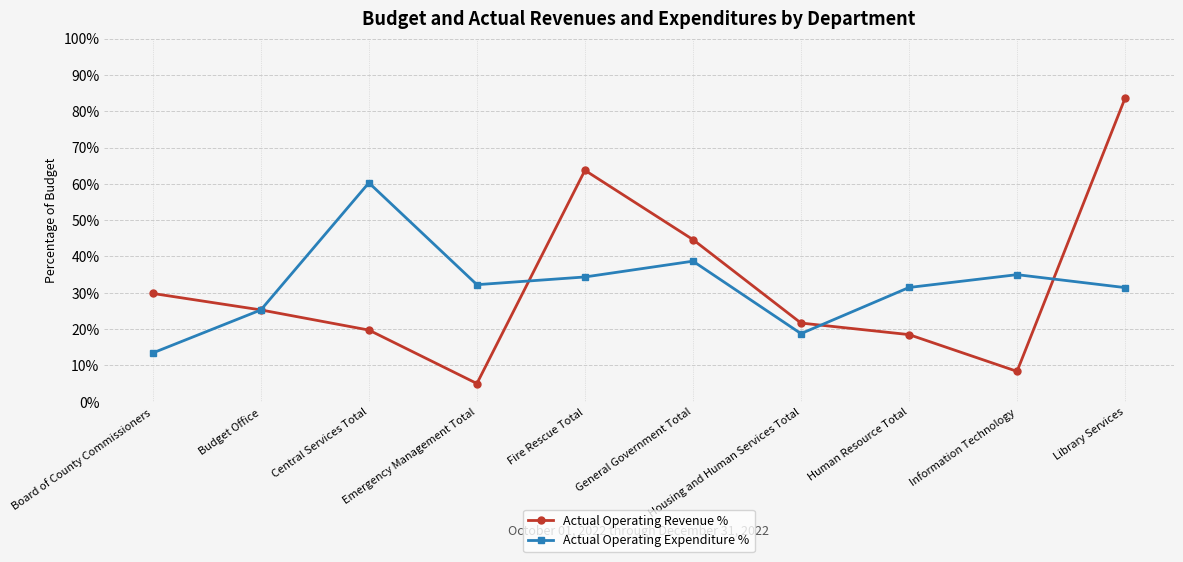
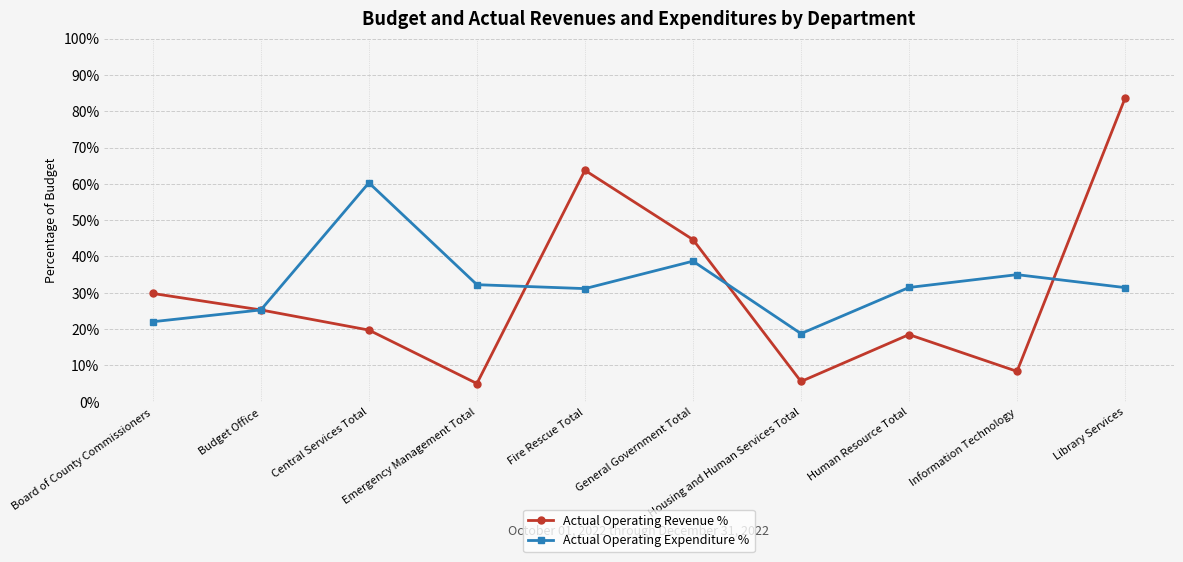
Actual Operating Expenditure %, Board of County Commissioners: 13% -> 22%
Actual Operating Expenditure %, Fire Rescue Total: 34% -> 31%
Actual Operating Revenue %, Housing and Human Services Total: 22% -> 6%
